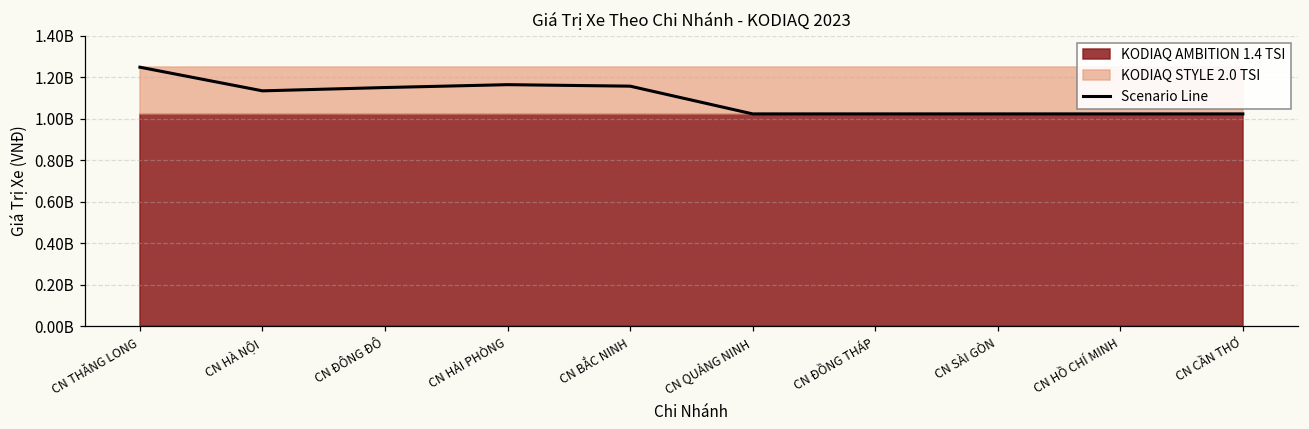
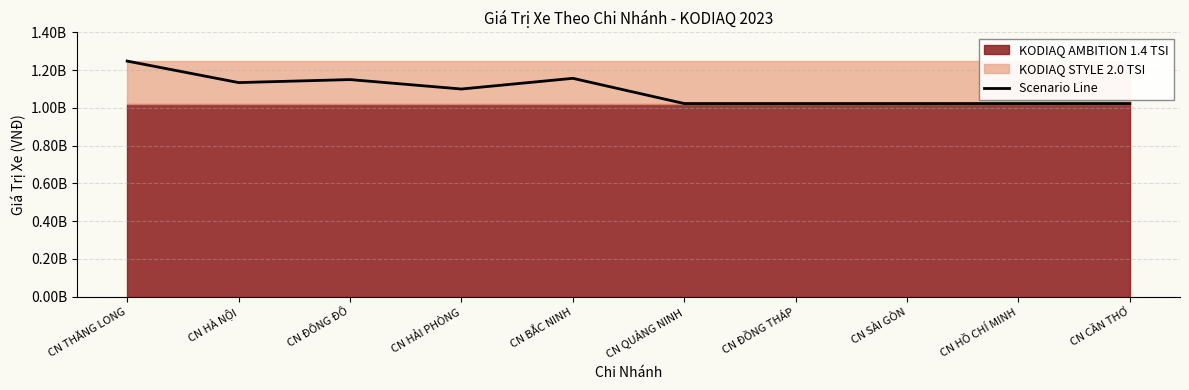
Scenario Line, CN HẢI PHÒNG: 1160000000 -> 1100000000
